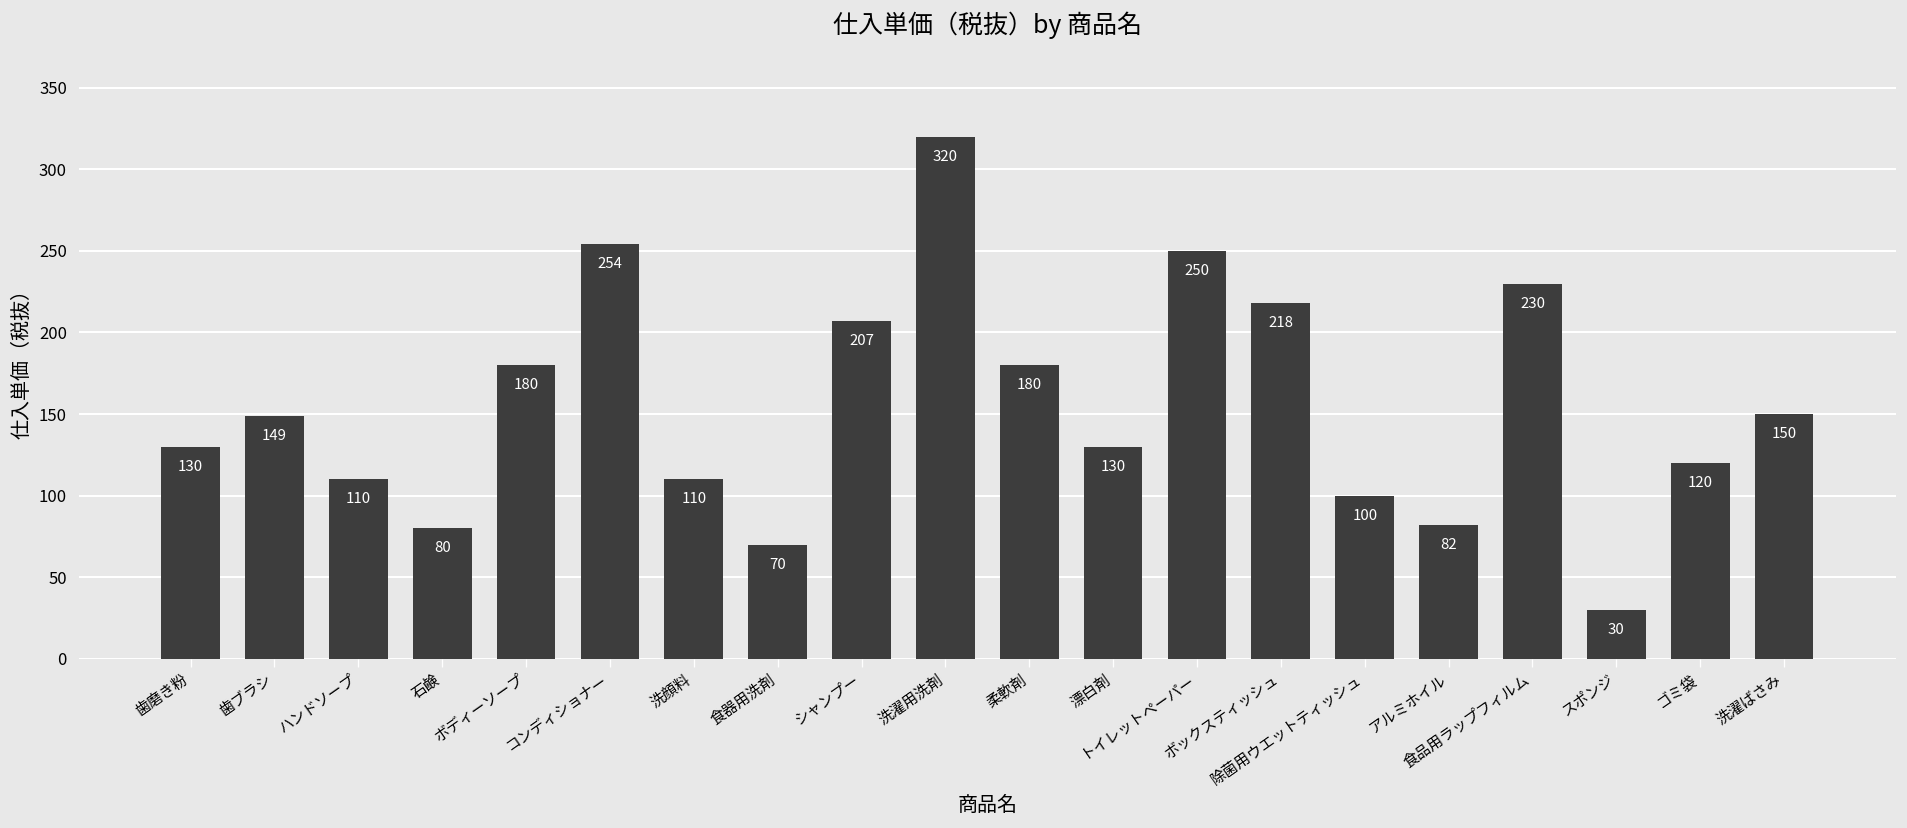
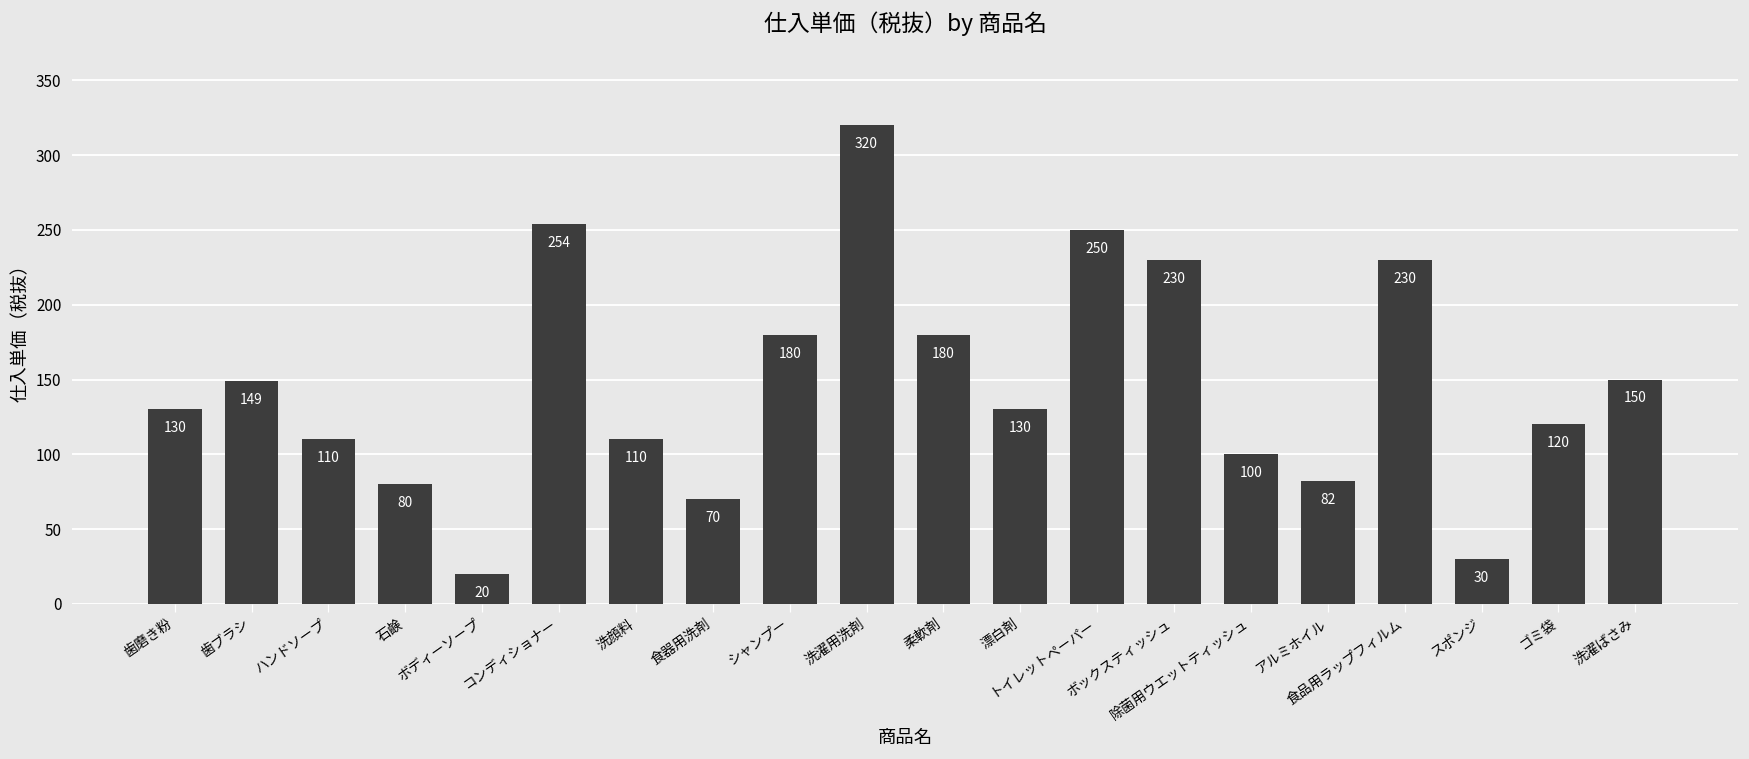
ボディーソープ: 180 -> 20
シャンプー: 207 -> 180
ボックスティッシュ: 218 -> 230
